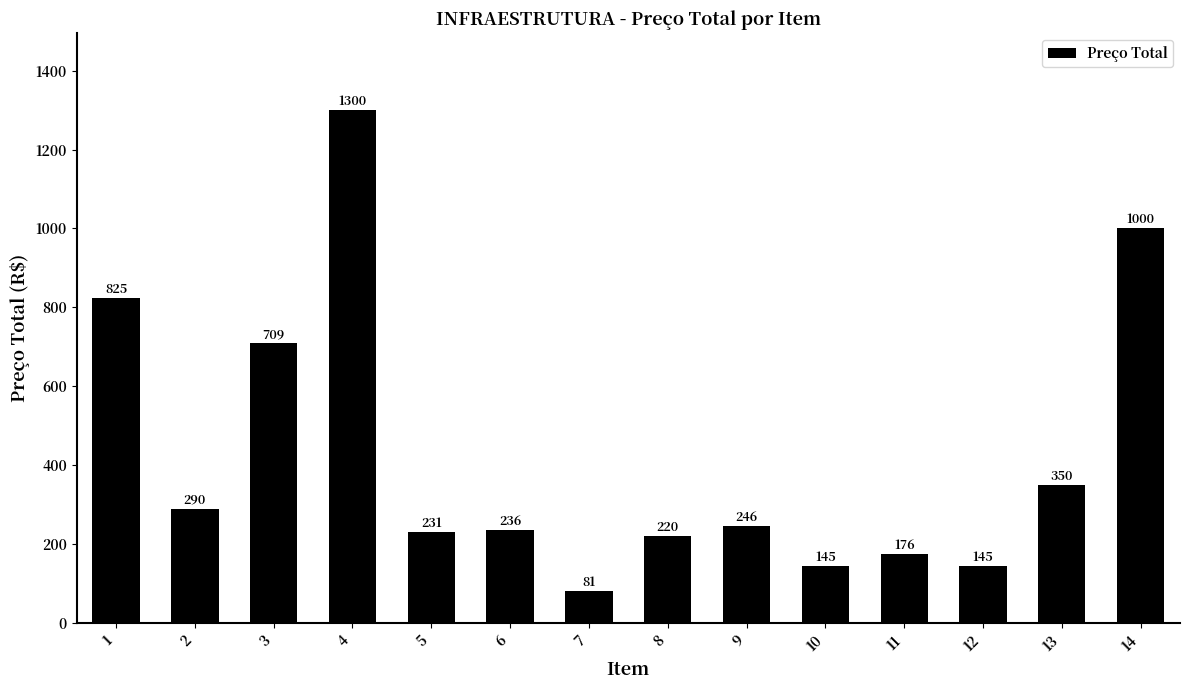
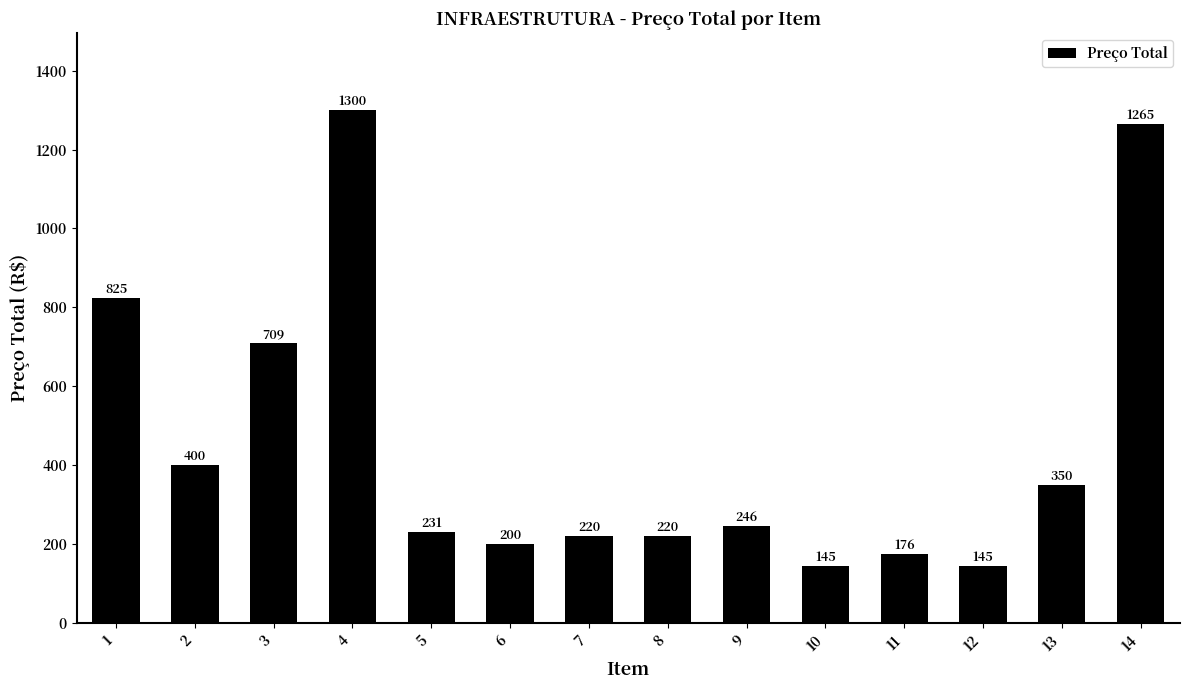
2: 290 -> 400
6: 236 -> 200
7: 81 -> 220
14: 1000 -> 1265
